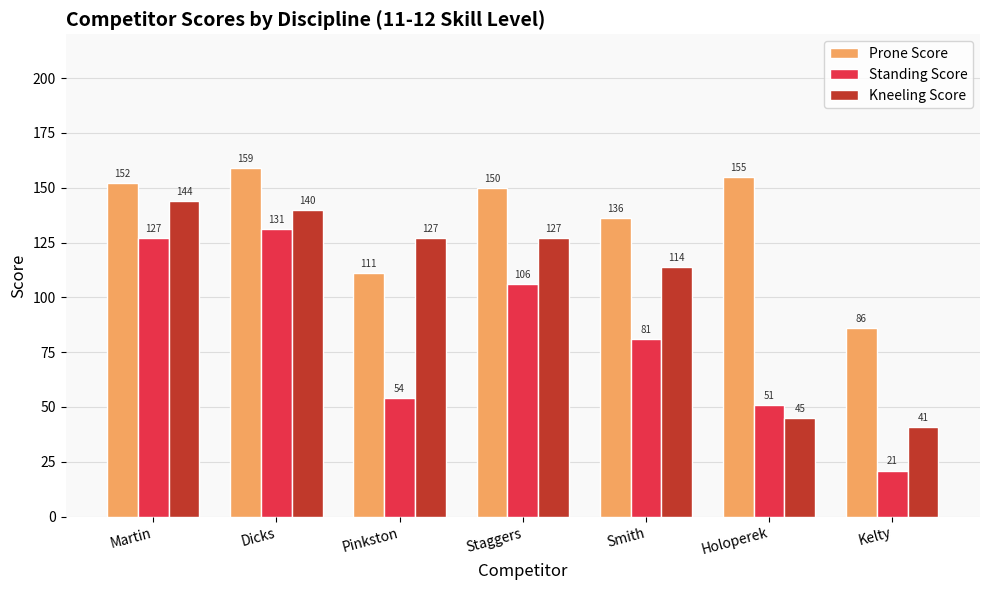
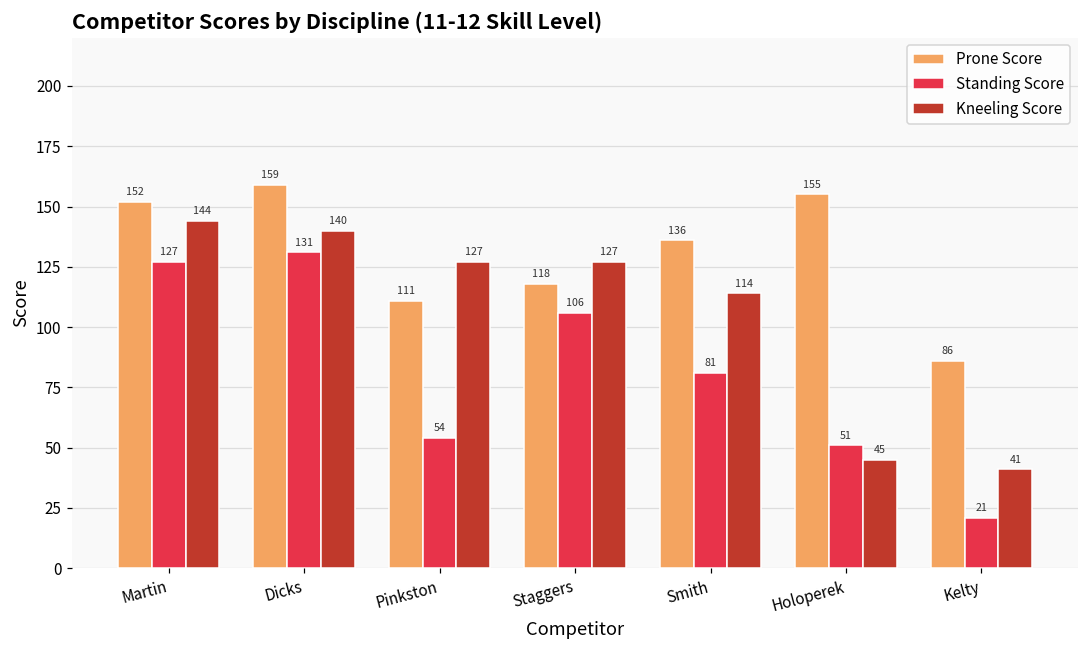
Prone Score, Staggers: 150 -> 118
